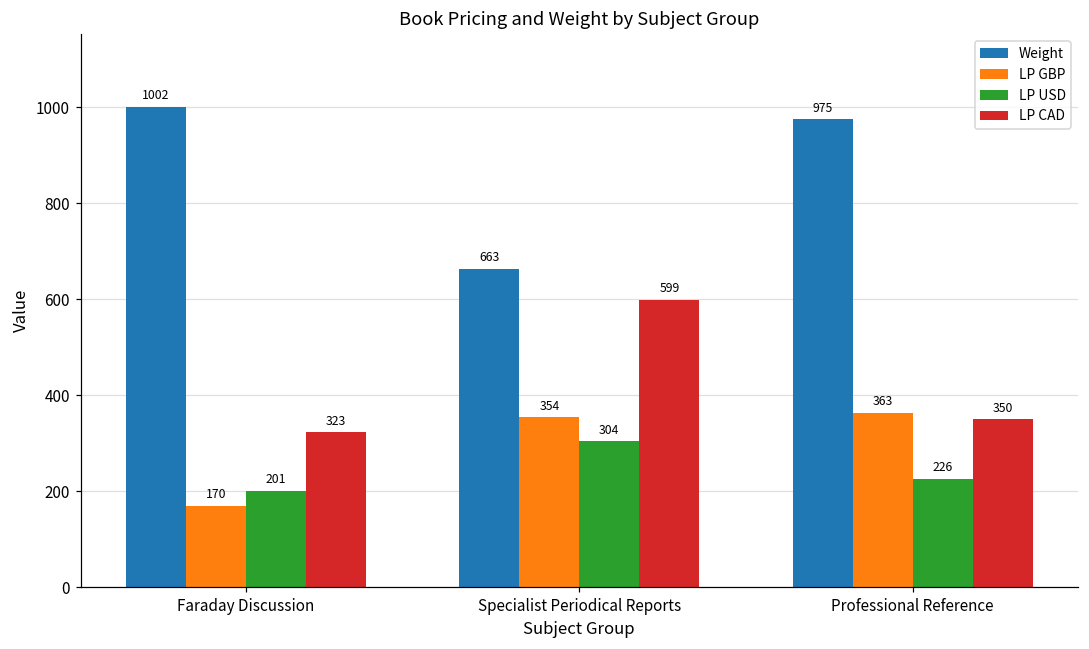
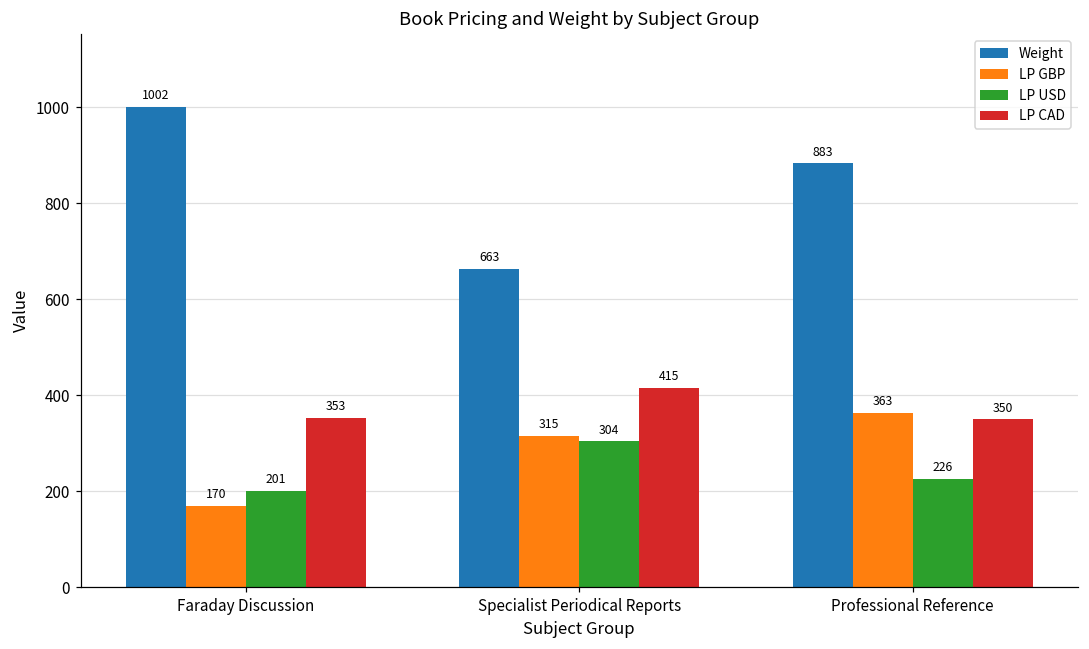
LP CAD, Faraday Discussion: 323 -> 353
LP GBP, Specialist Periodical Reports: 354 -> 315
LP CAD, Specialist Periodical Reports: 599 -> 415
Weight, Professional Reference: 975 -> 883
